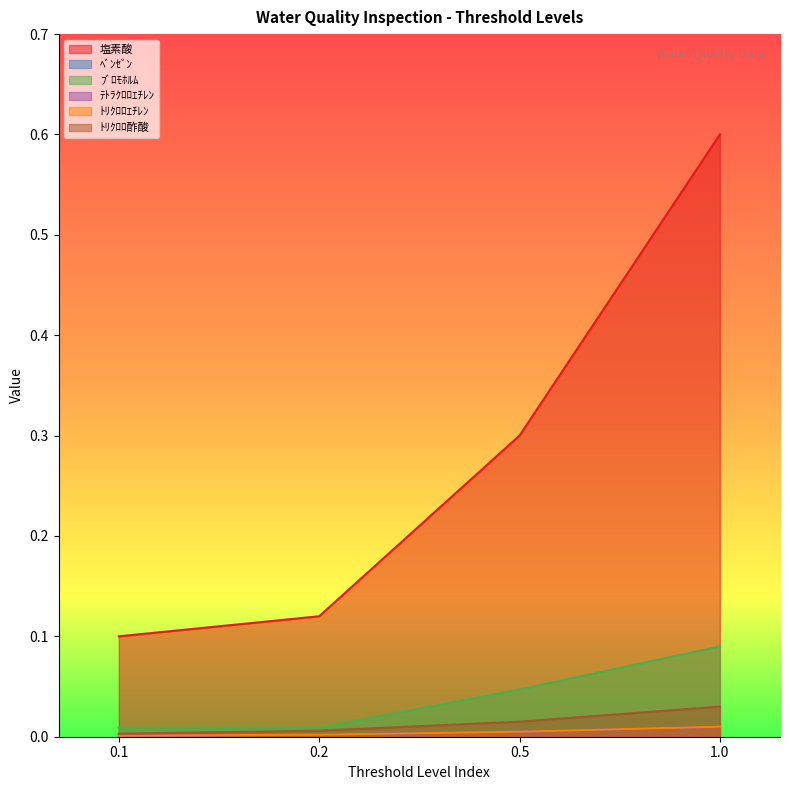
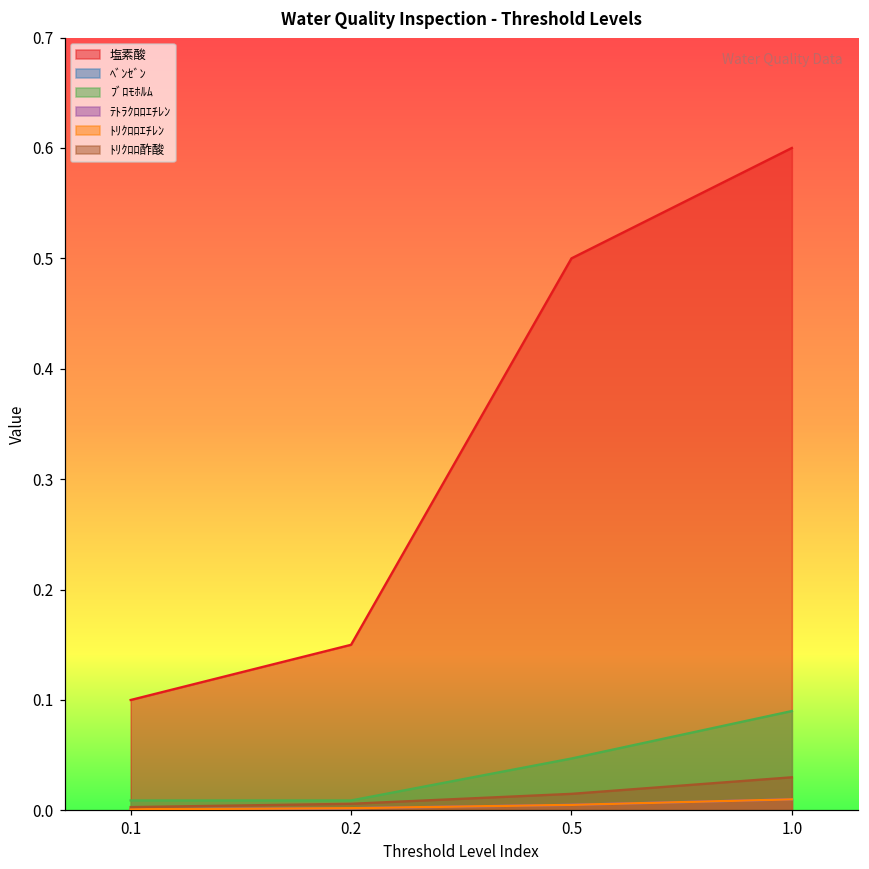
塩素酸, 0.2: 0.12 -> 0.15
塩素酸, 0.5: 0.3 -> 0.5
